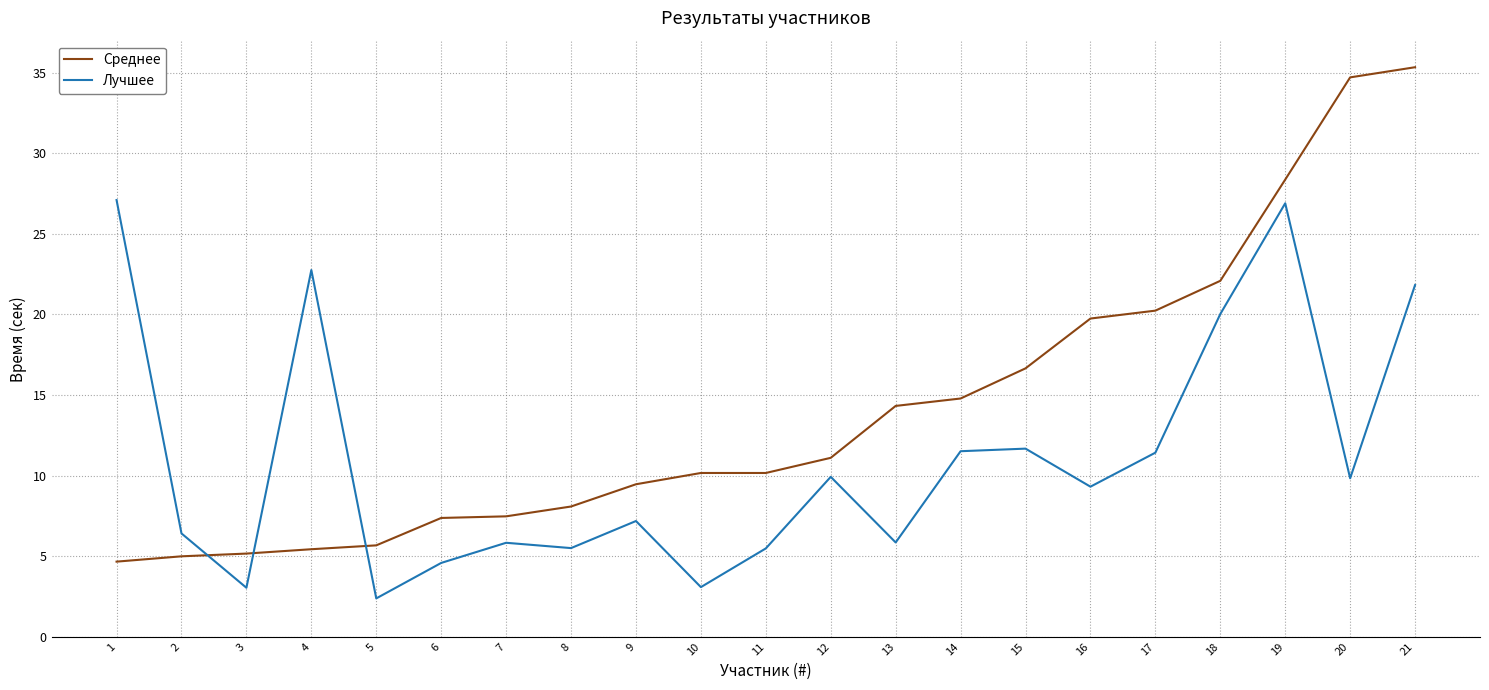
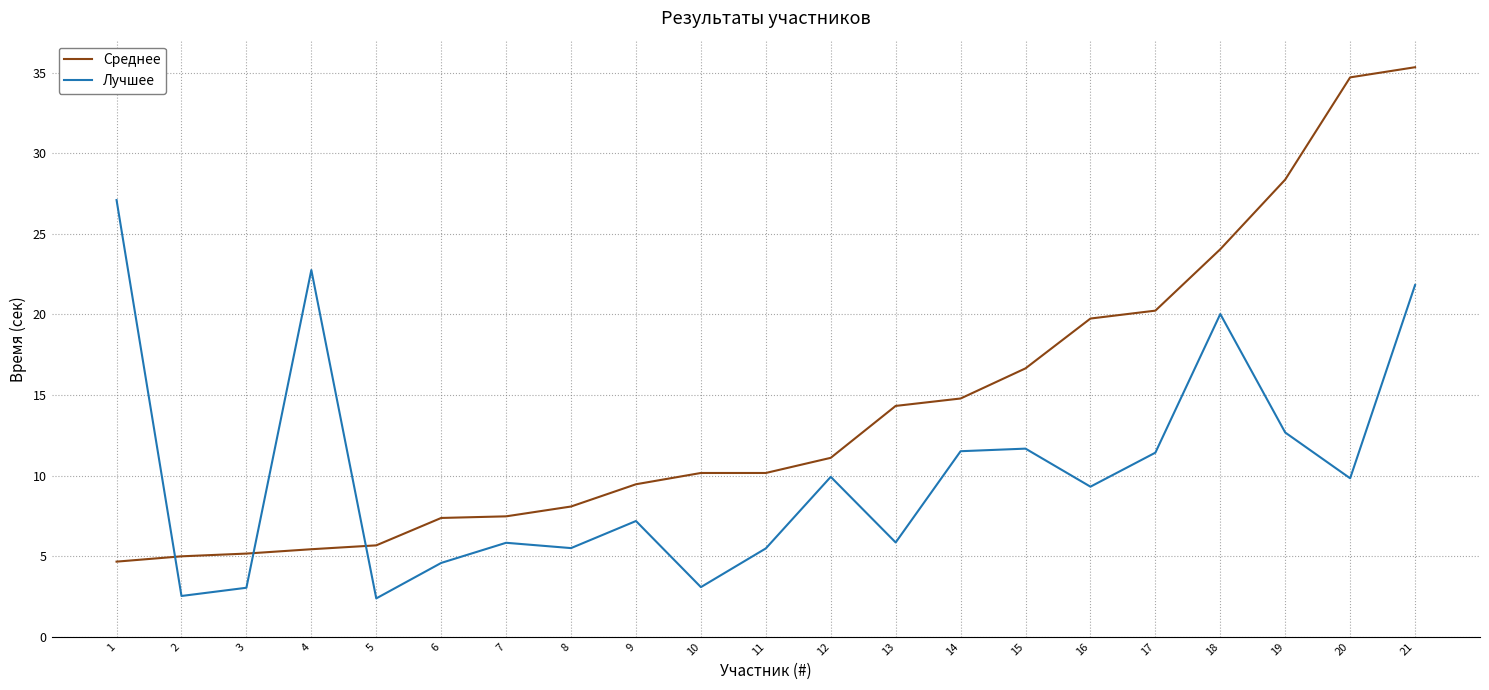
Лучшее, 2: 6.4 -> 2.5
Среднее, 18: 22.1 -> 24.0
Лучшее, 19: 26.9 -> 12.7
